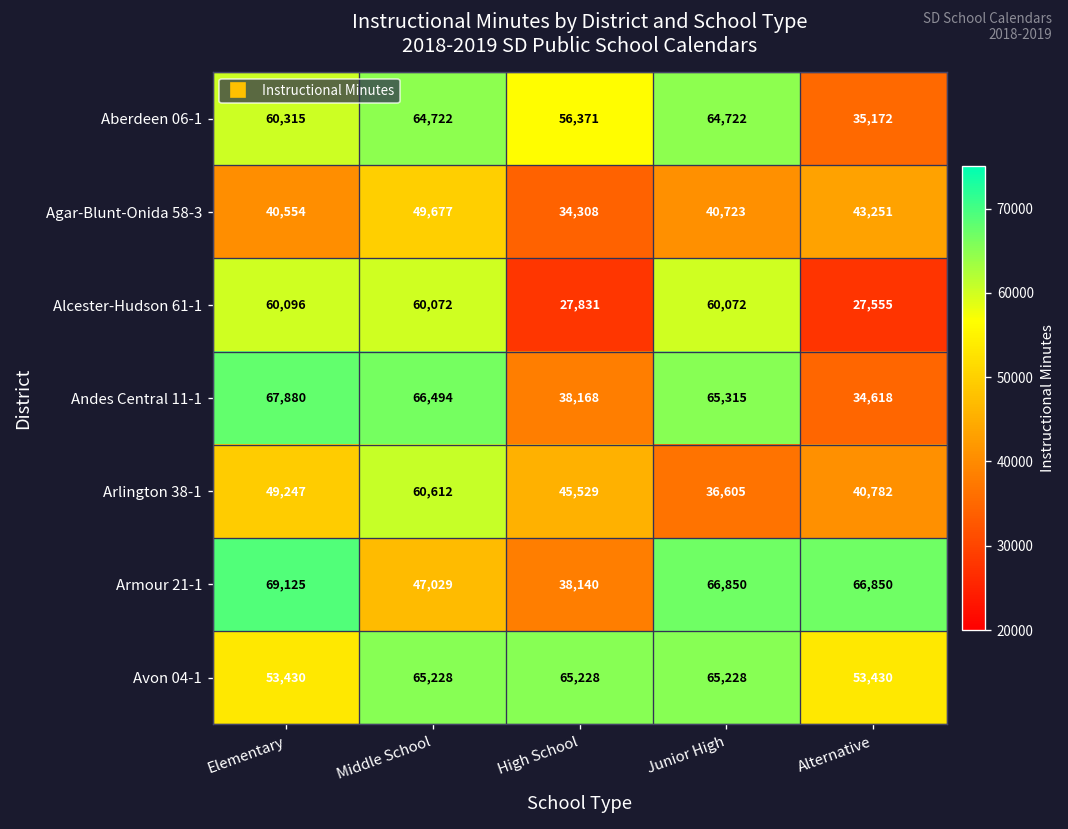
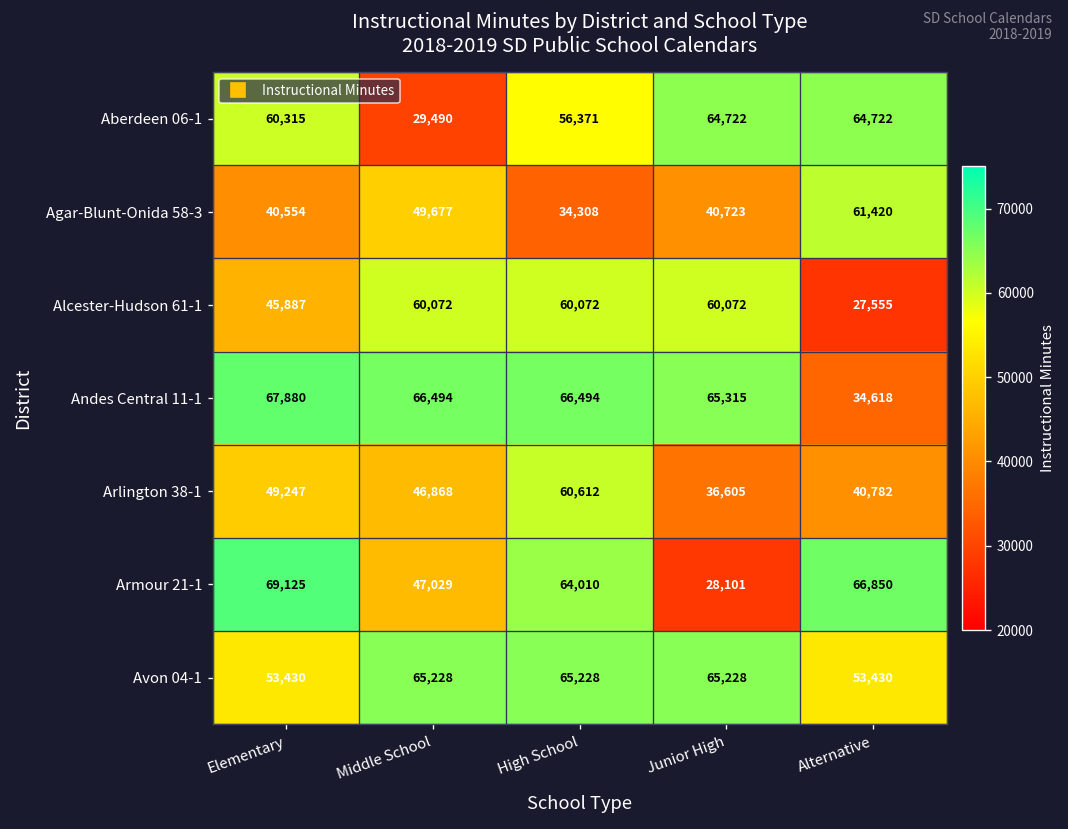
Aberdeen 06-1, Middle School: 64,722 -> 29,490
Aberdeen 06-1, Alternative: 35,172 -> 64,722
Agar-Blunt-Onida 58-3, Alternative: 43,251 -> 61,420
Alcester-Hudson 61-1, Elementary: 60,096 -> 45,887
Alcester-Hudson 61-1, High School: 27,831 -> 60,072
Andes Central 11-1, High School: 38,168 -> 66,494
Arlington 38-1, Middle School: 60,612 -> 46,868
Arlington 38-1, High School: 45,529 -> 60,612
Armour 21-1, High School: 38,140 -> 64,010
Armour 21-1, Junior High: 66,850 -> 28,101
